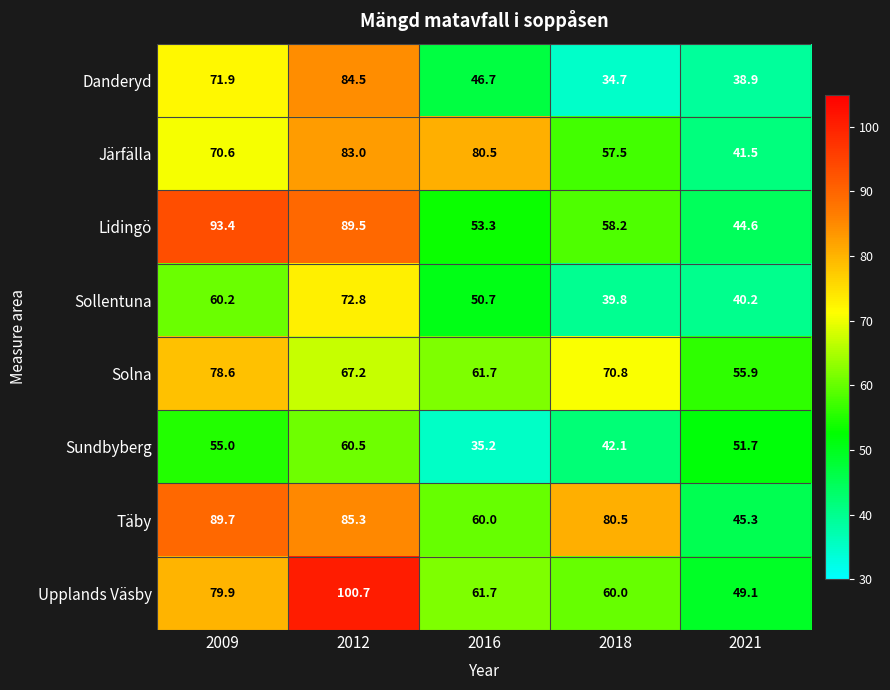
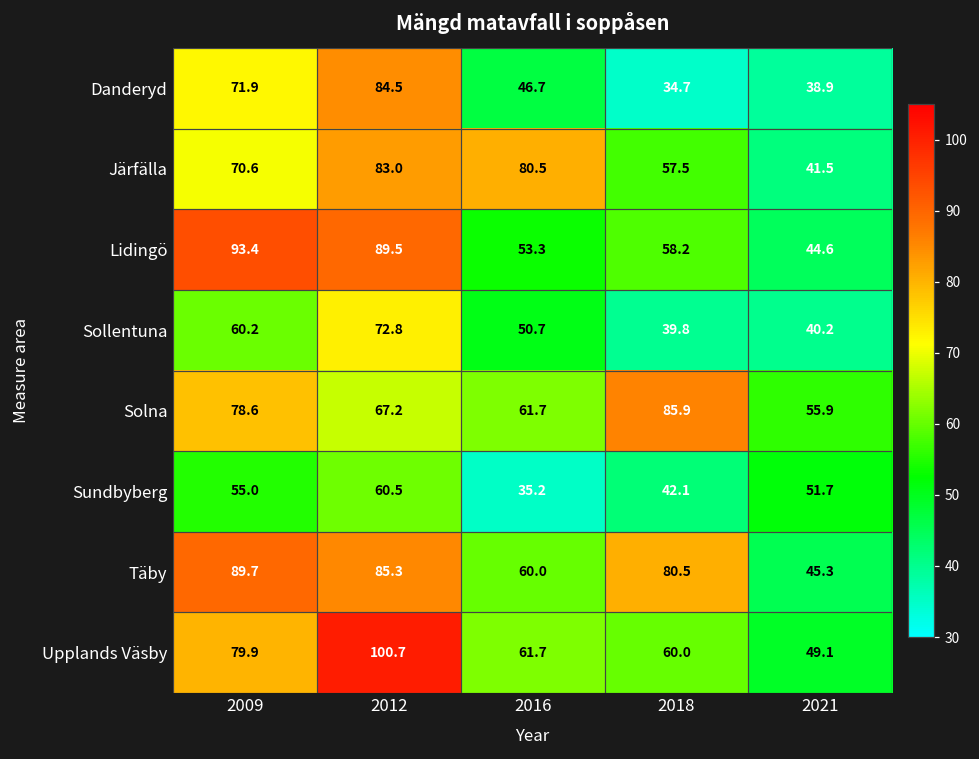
Solna, 2018: 70.8 -> 85.9
